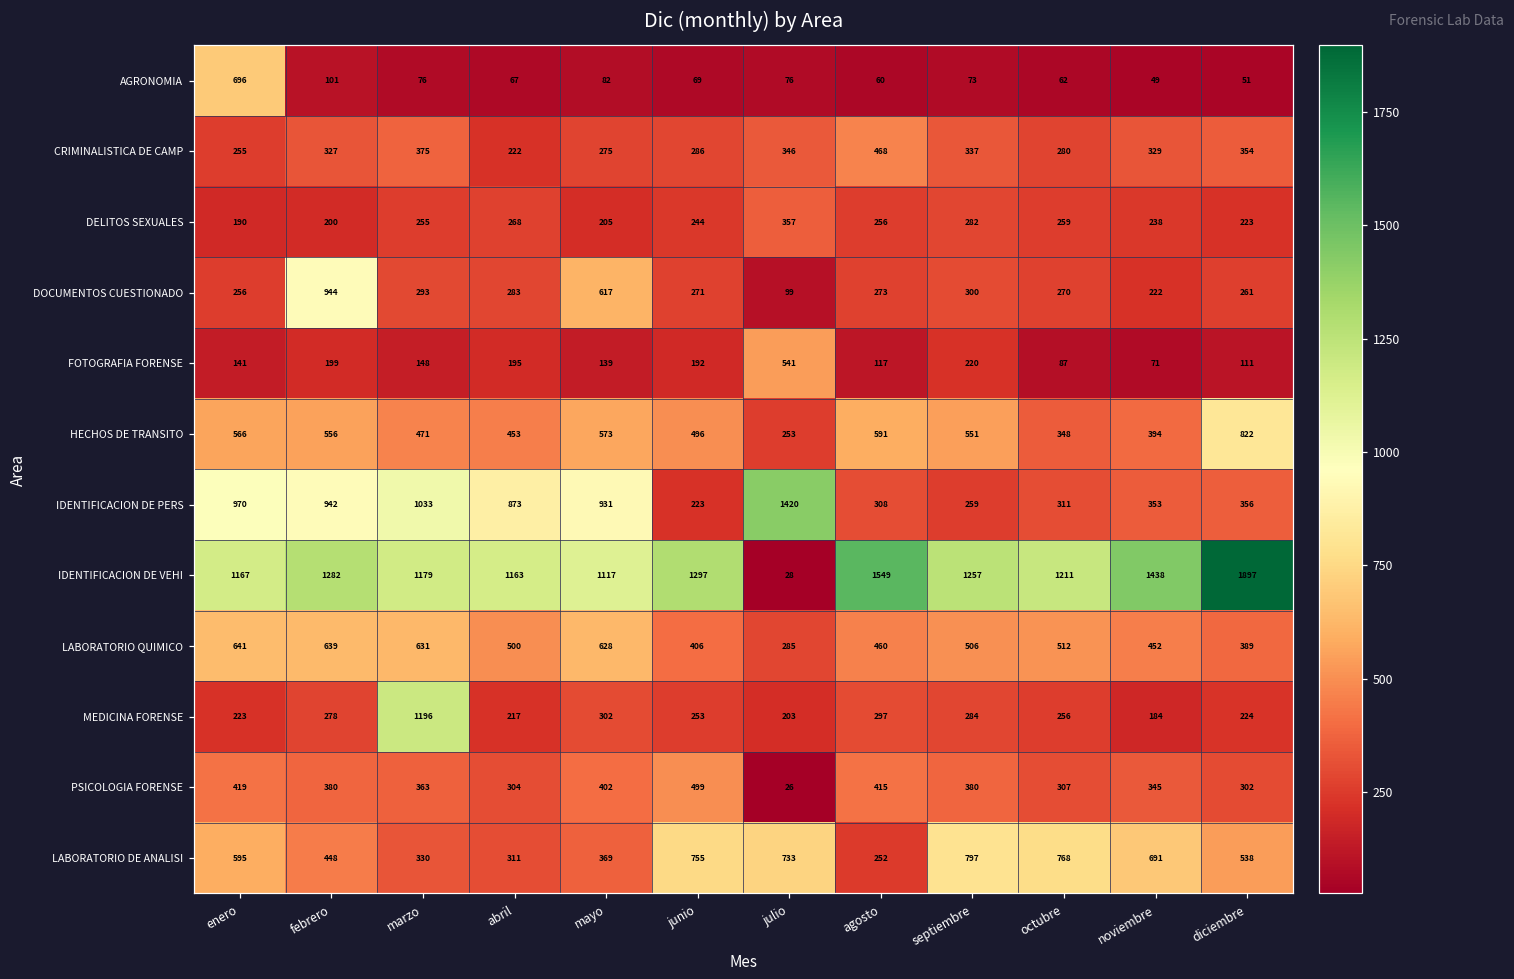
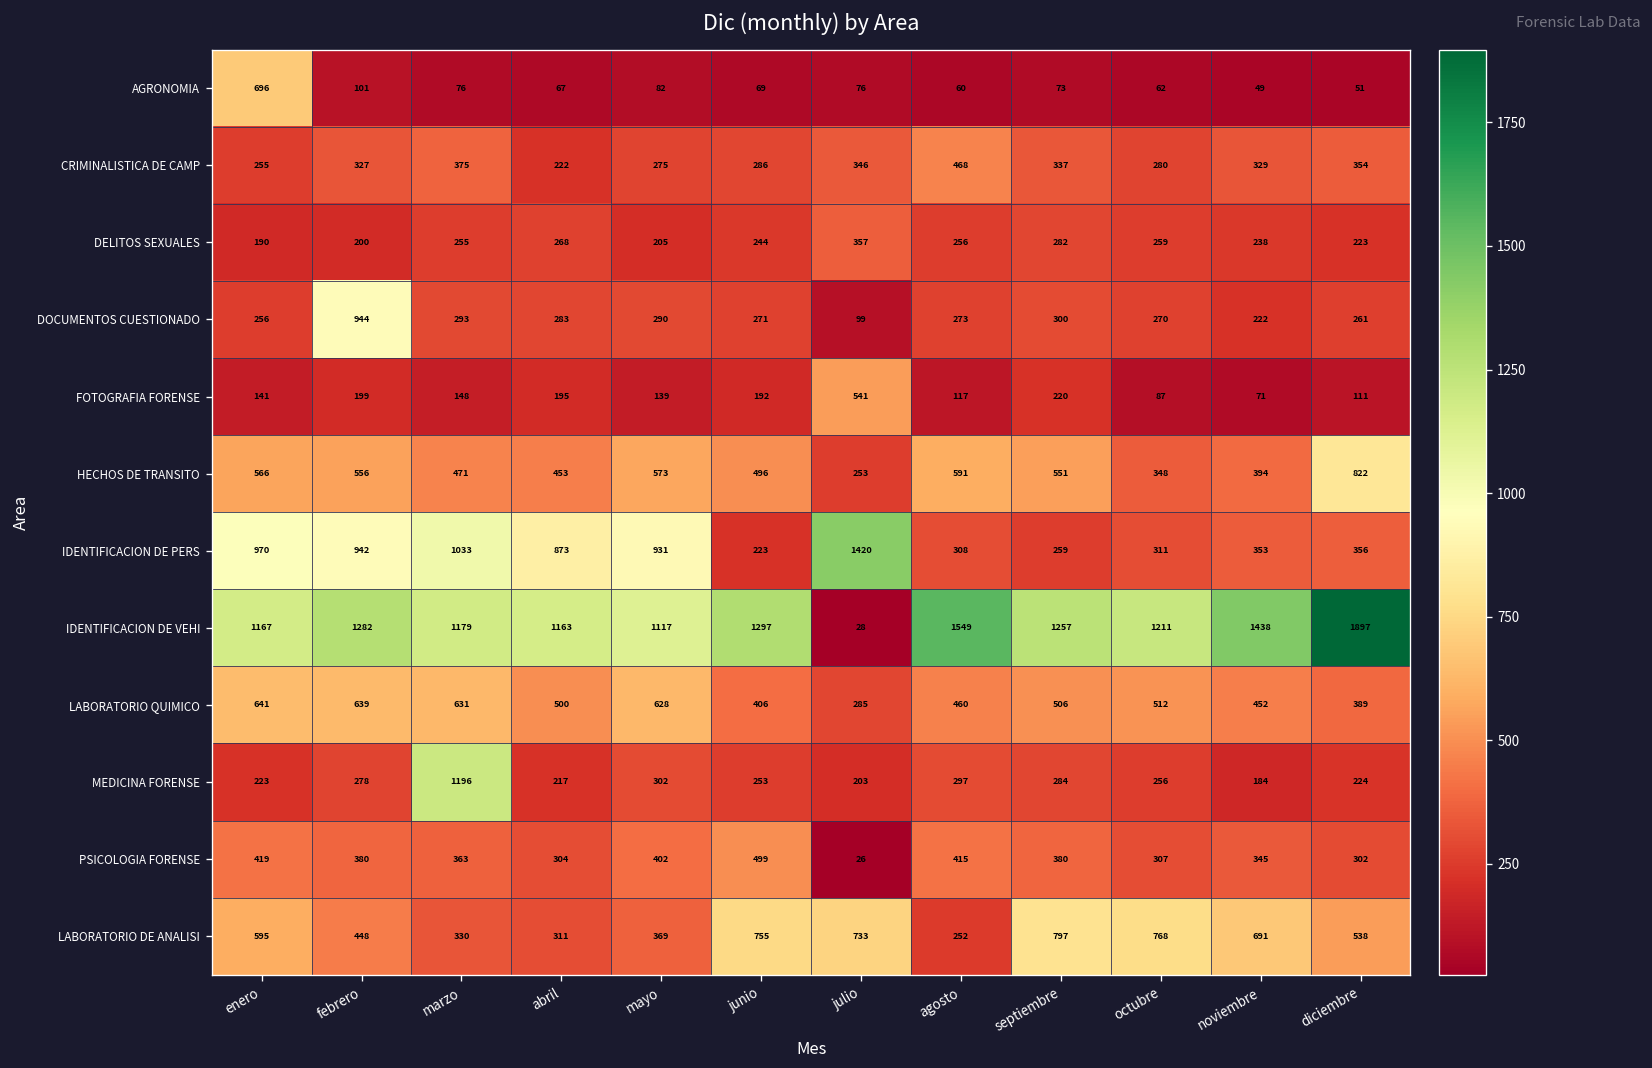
DOCUMENTOS CUESTIONADO, mayo: 617 -> 290
